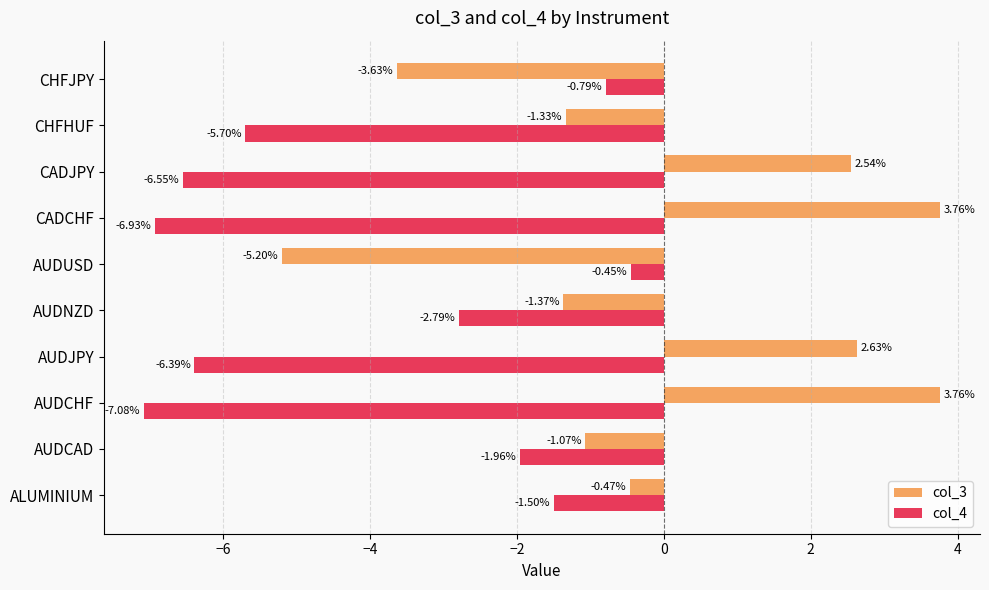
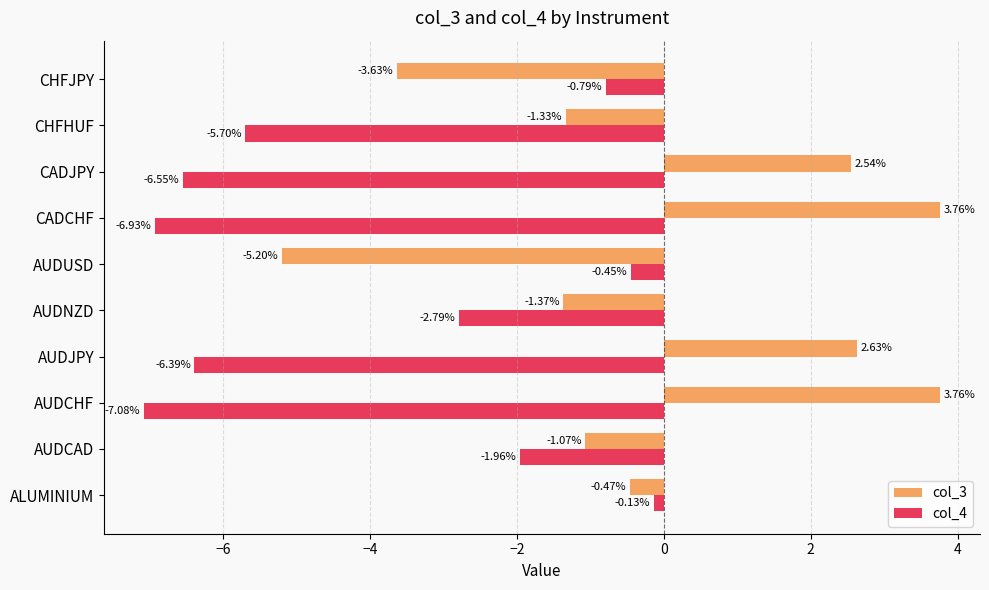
col_4, ALUMINIUM: -1.50% -> -0.13%
